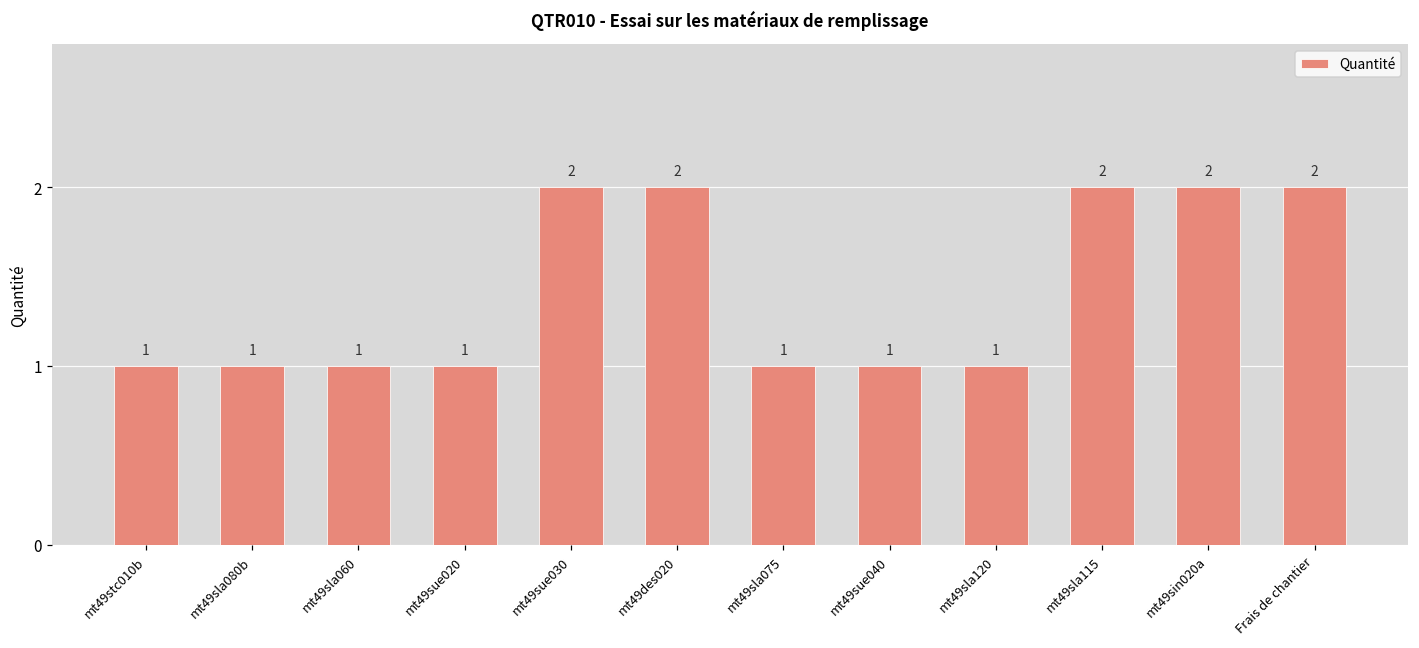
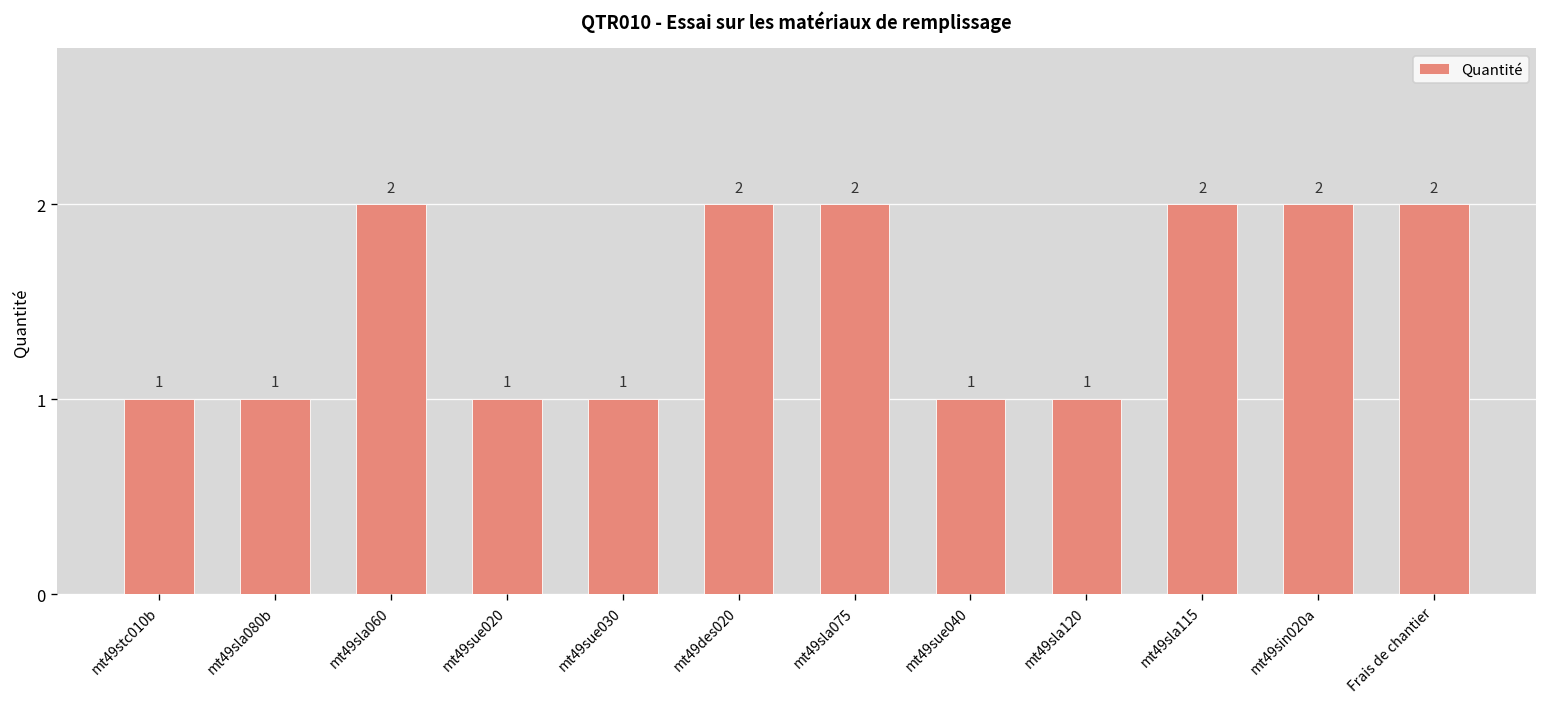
mt49sla060: 1 -> 2
mt49sue030: 2 -> 1
mt49sla075: 1 -> 2
